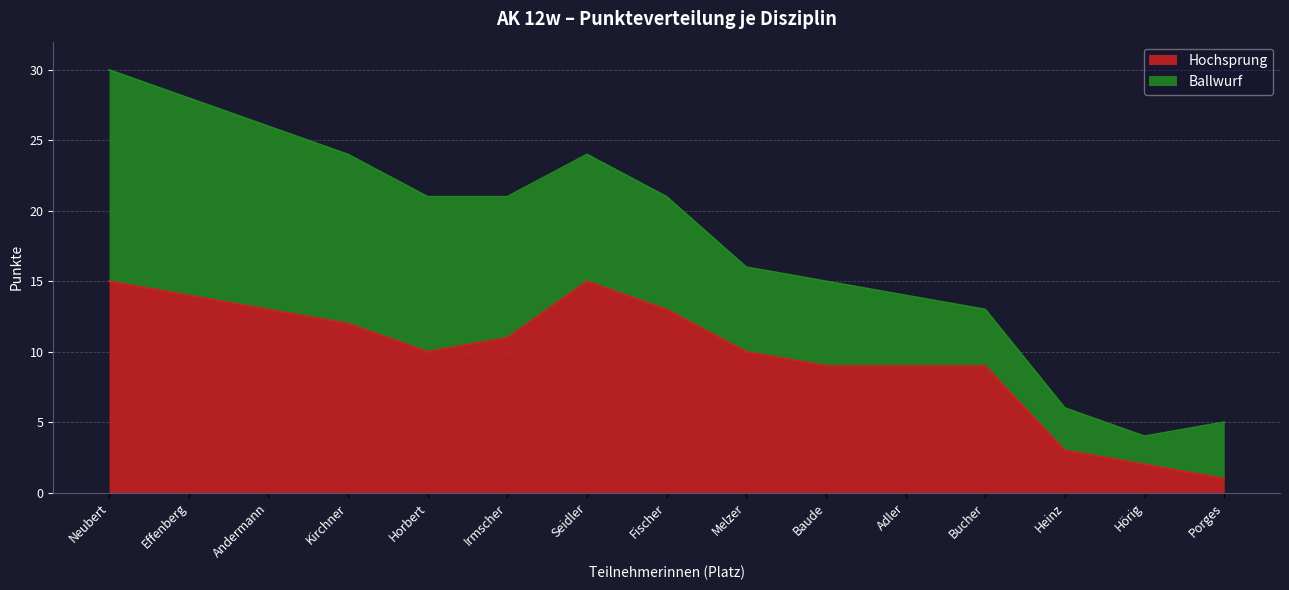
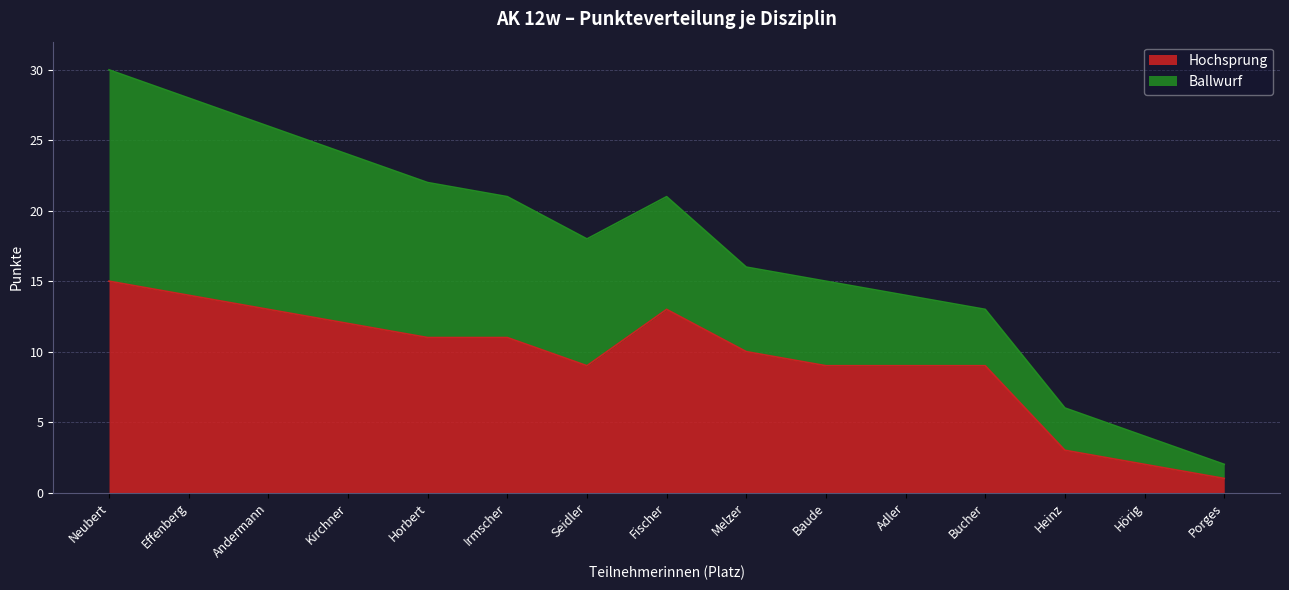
Hochsprung, Horbert: 10 -> 11
Hochsprung, Seidler: 15 -> 9
Ballwurf, Porges: 4 -> 1
